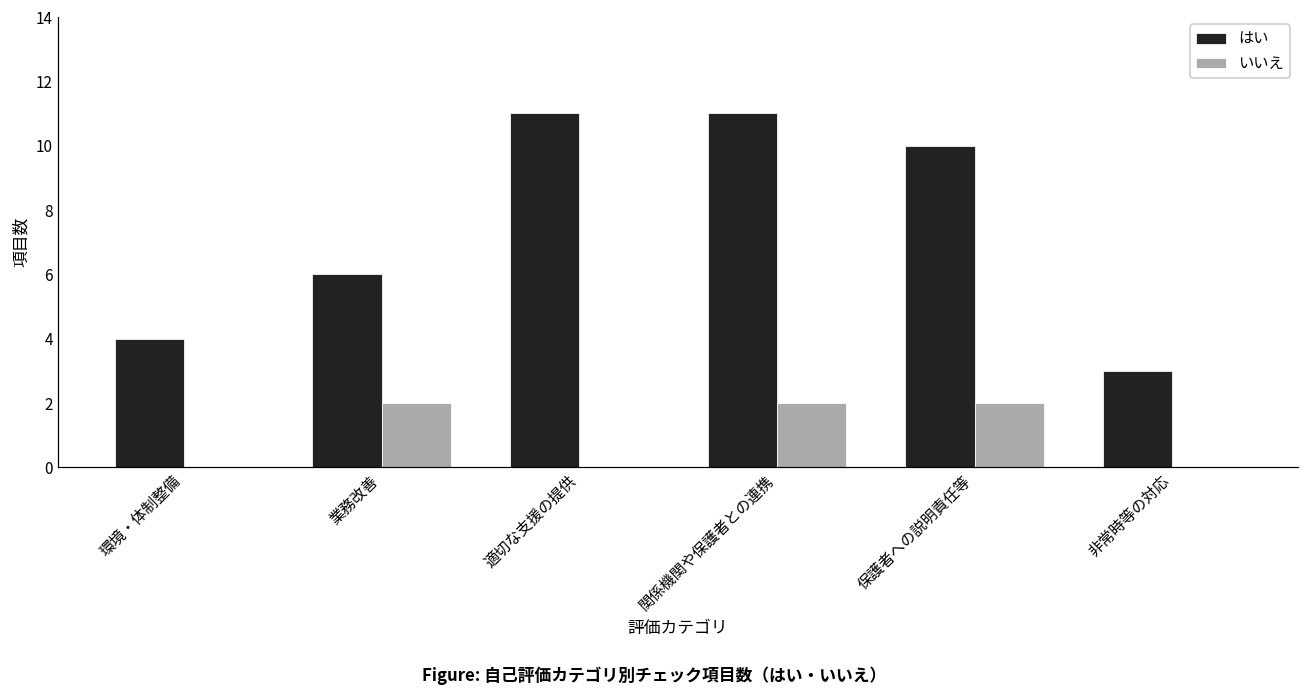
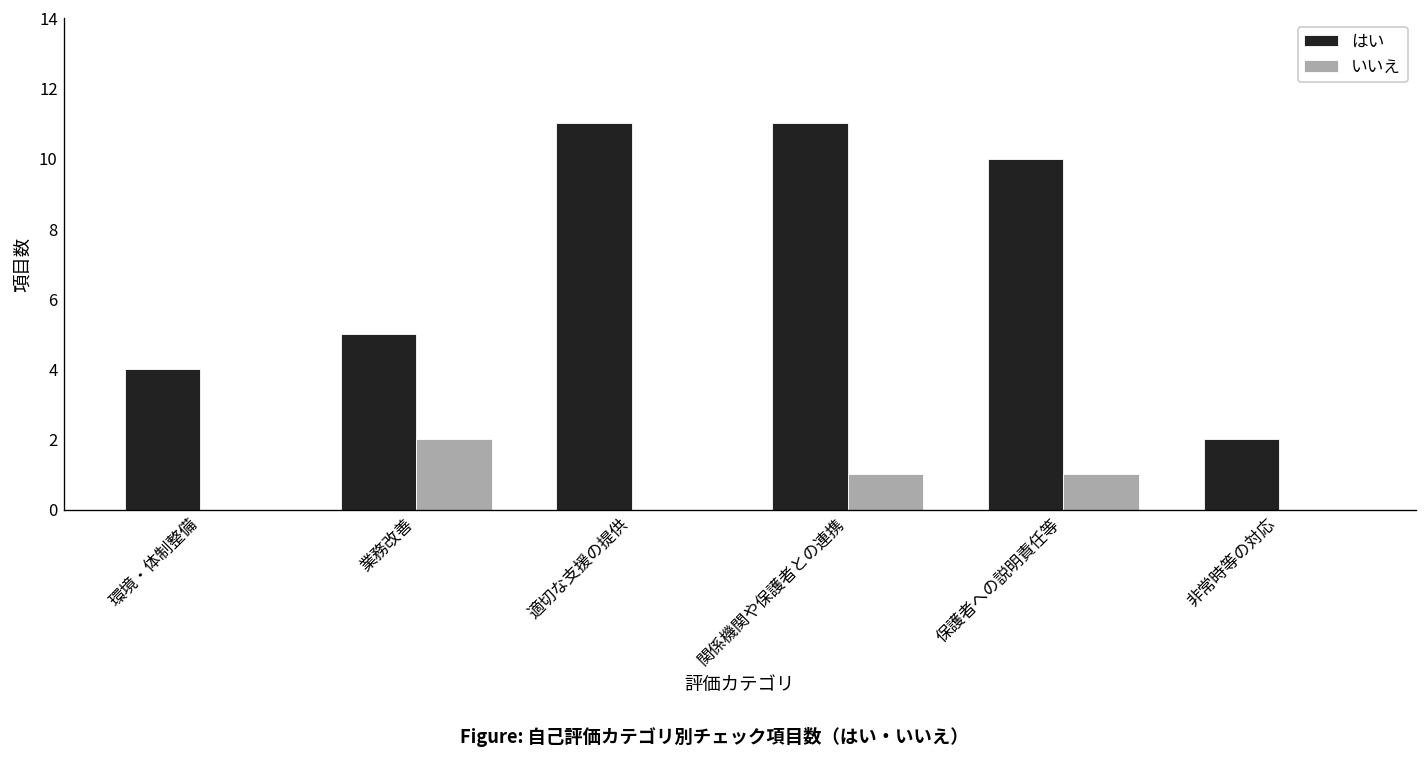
はい, 業務改善: 6 -> 5
いいえ, 関係機関や保護者との連携: 2 -> 1
いいえ, 保護者への説明責任等: 2 -> 1
はい, 非常時等の対応: 3 -> 2
